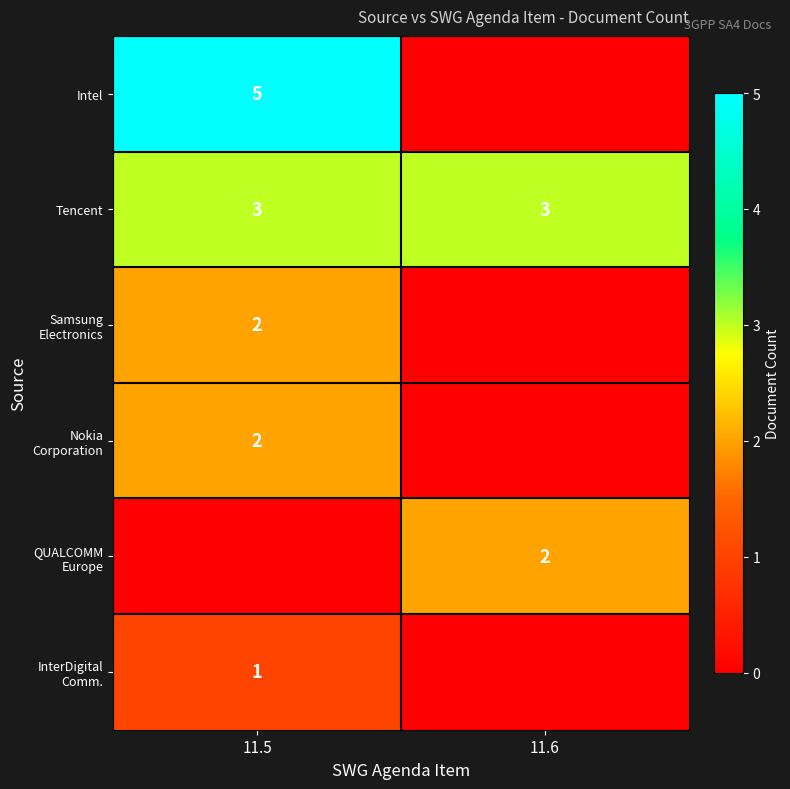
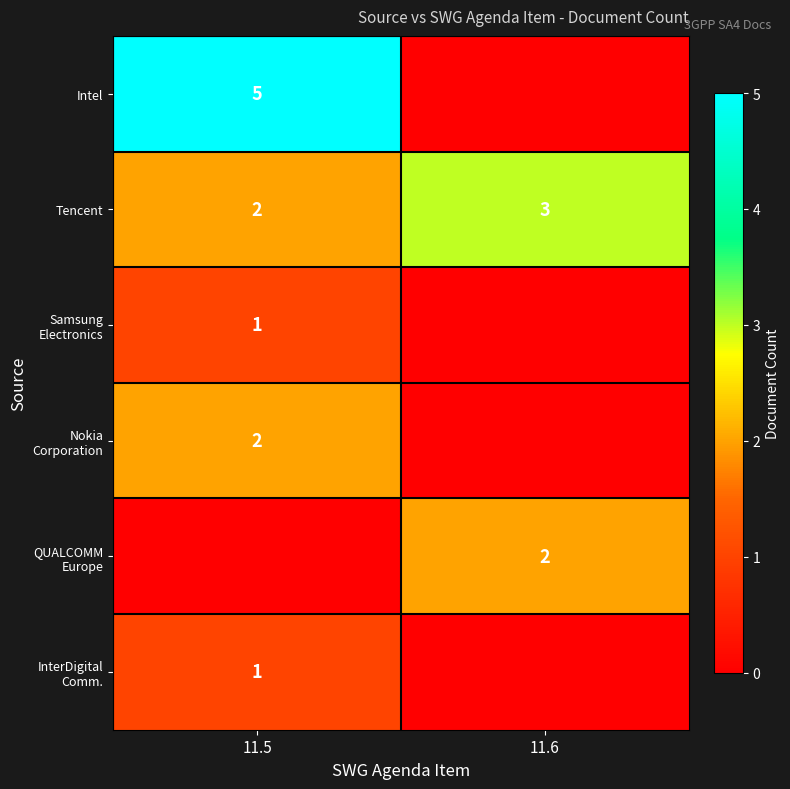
Tencent, 11.5: 3 -> 2
Samsung Electronics, 11.5: 2 -> 1
